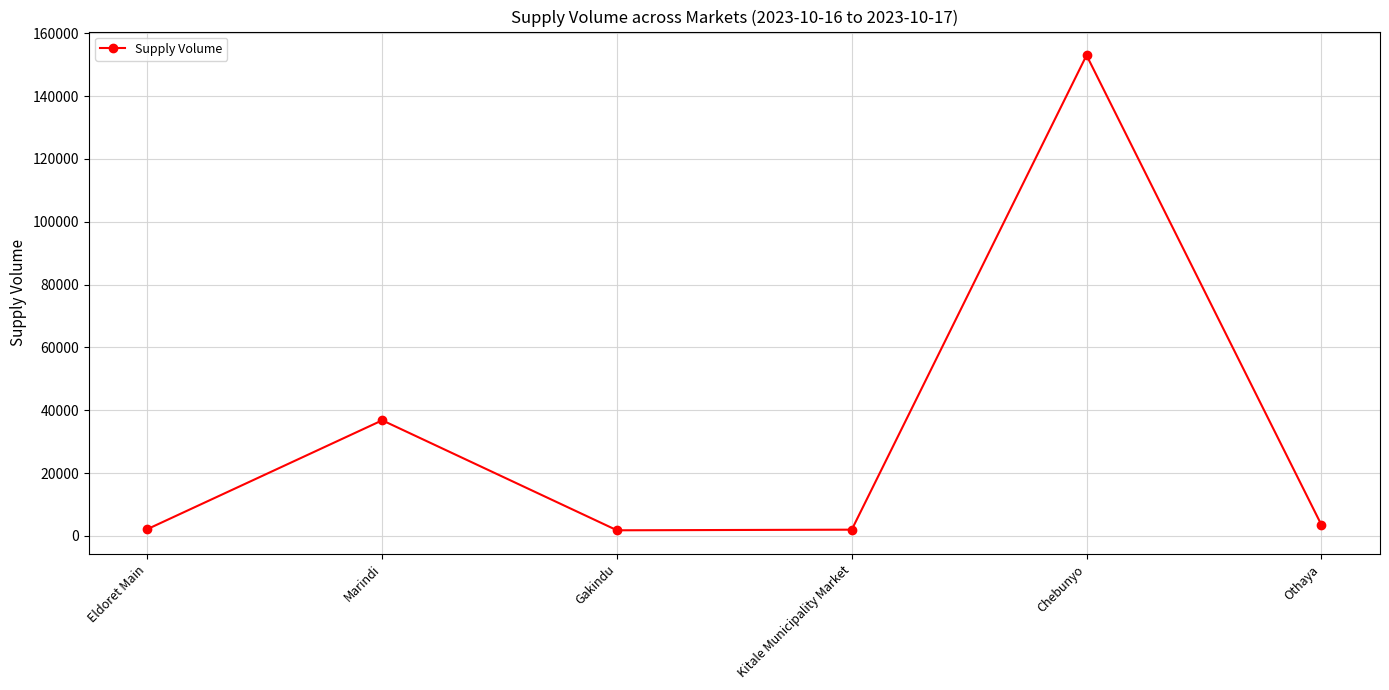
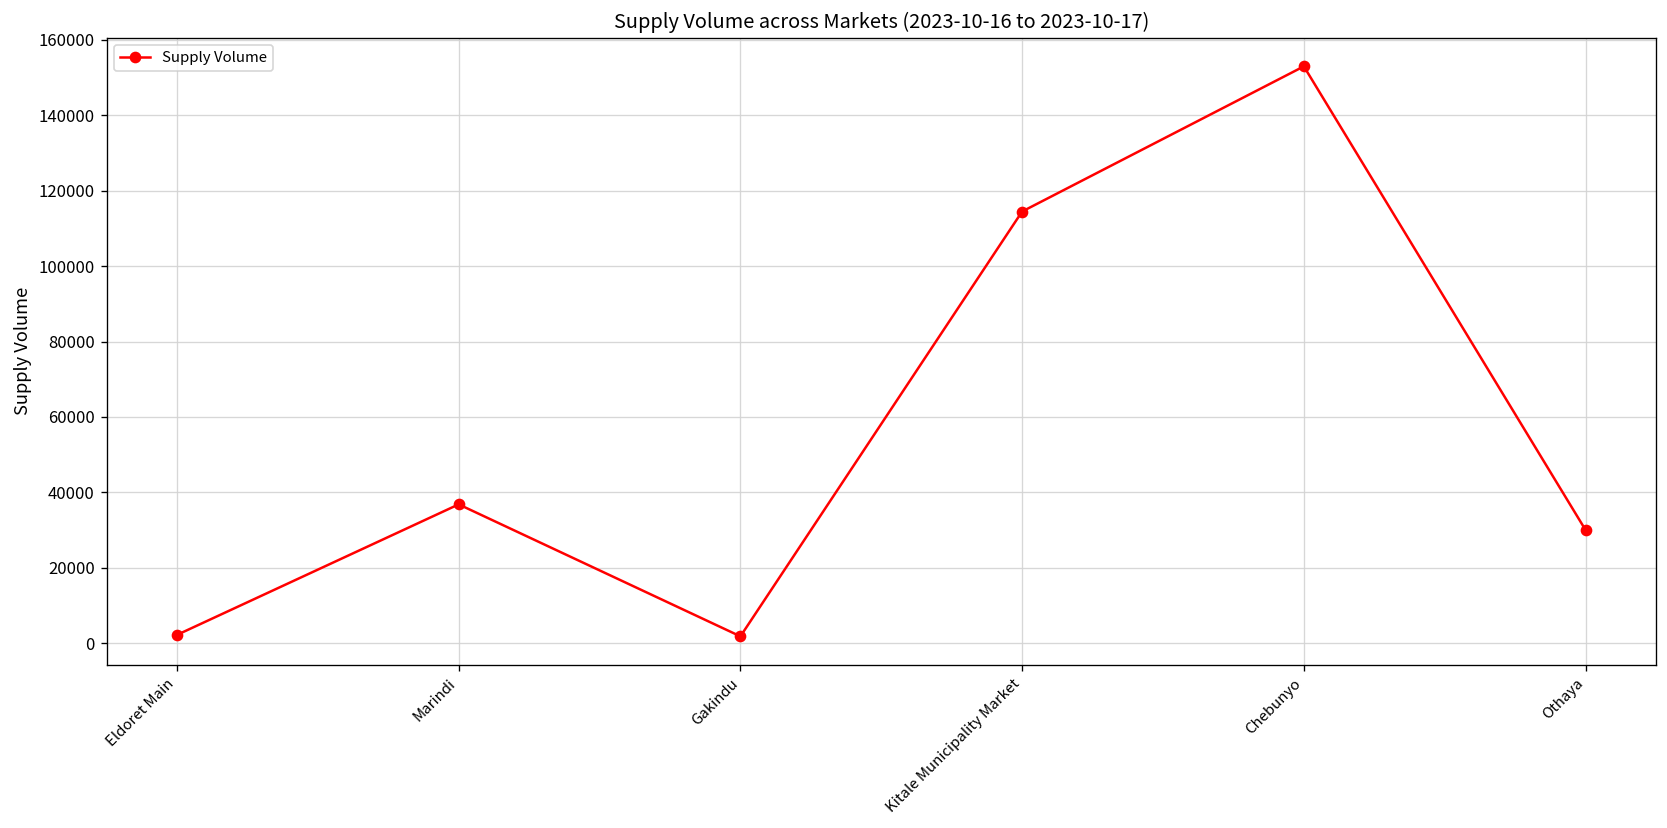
Kitale Municipality Market: 2000 -> 114000
Othaya: 4000 -> 30000
